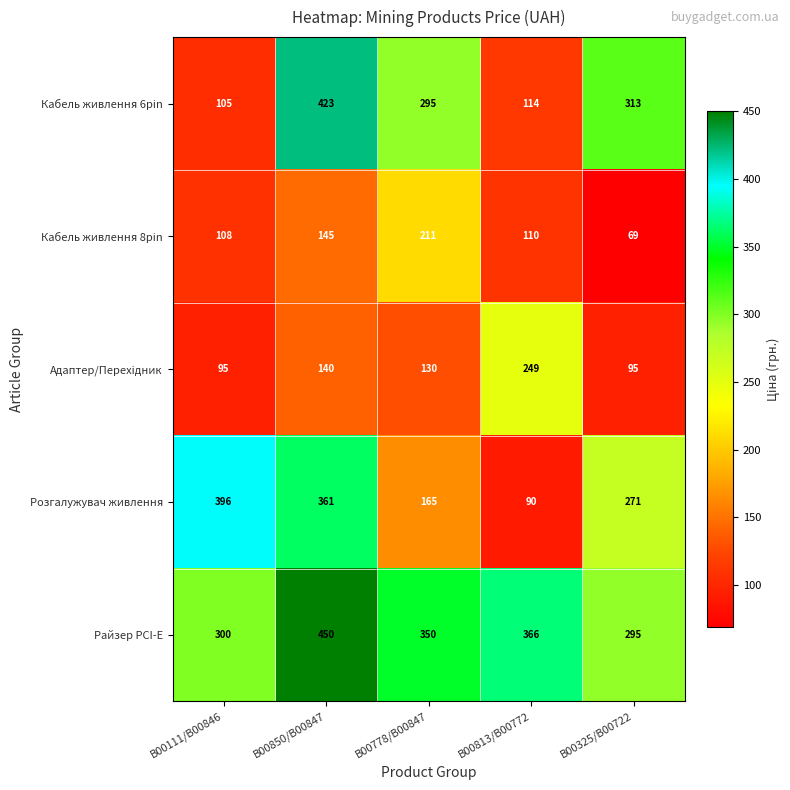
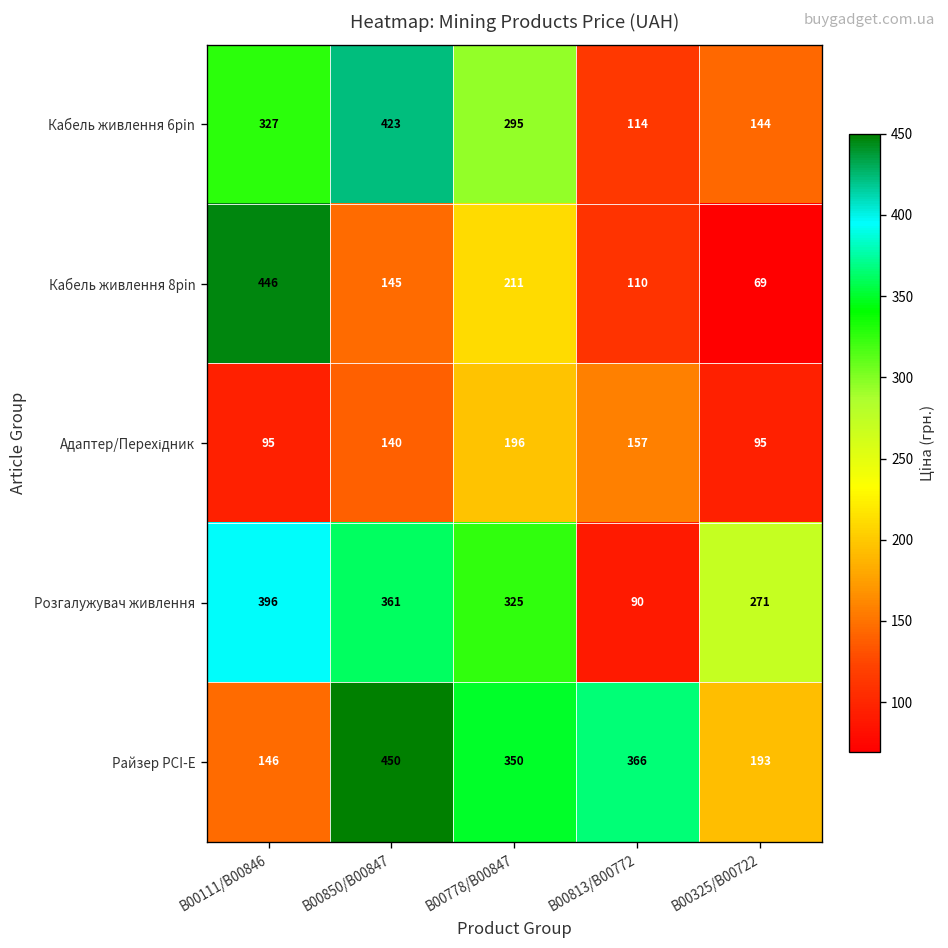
Кабель живлення 6pin, B00111/B00846: 105 -> 327
Кабель живлення 6pin, B00325/B00722: 313 -> 144
Кабель живлення 8pin, B00111/B00846: 108 -> 446
Адаптер/Перехідник, B00778/B00847: 130 -> 196
Адаптер/Перехідник, B00813/B00772: 249 -> 157
Розгалужувач живлення, B00778/B00847: 165 -> 325
Райзер PCI-E, B00111/B00846: 300 -> 146
Райзер PCI-E, B00325/B00722: 295 -> 193
